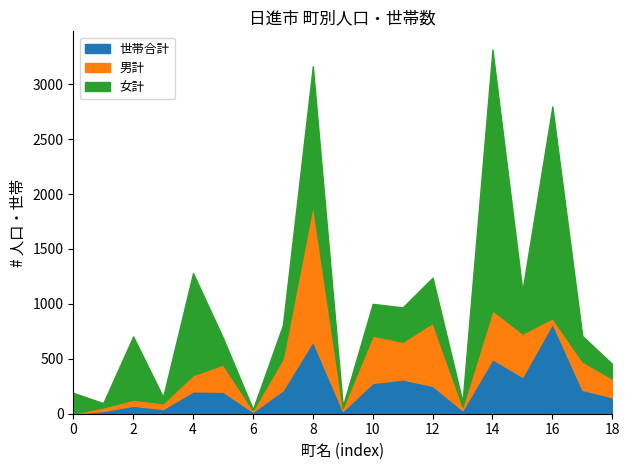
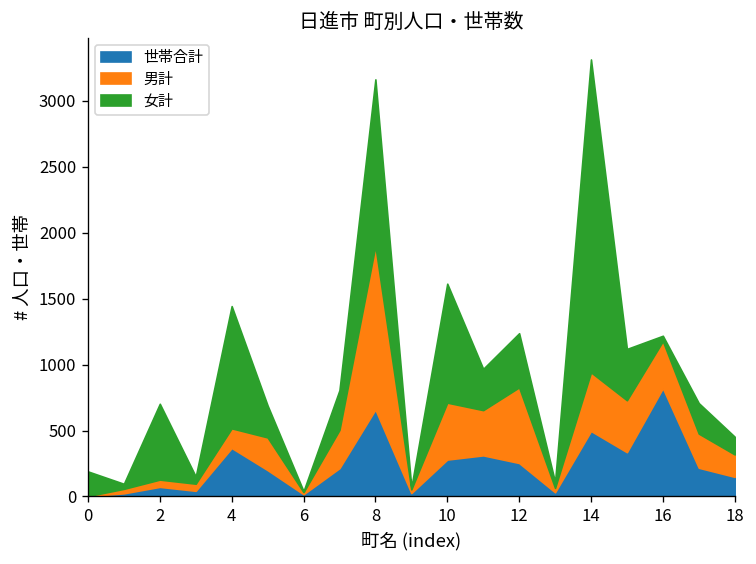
世帯合計, 4: 200 -> 370
女計, 10: 290 -> 900
男計, 16: 50 -> 360
女計, 16: 1930 -> 40
